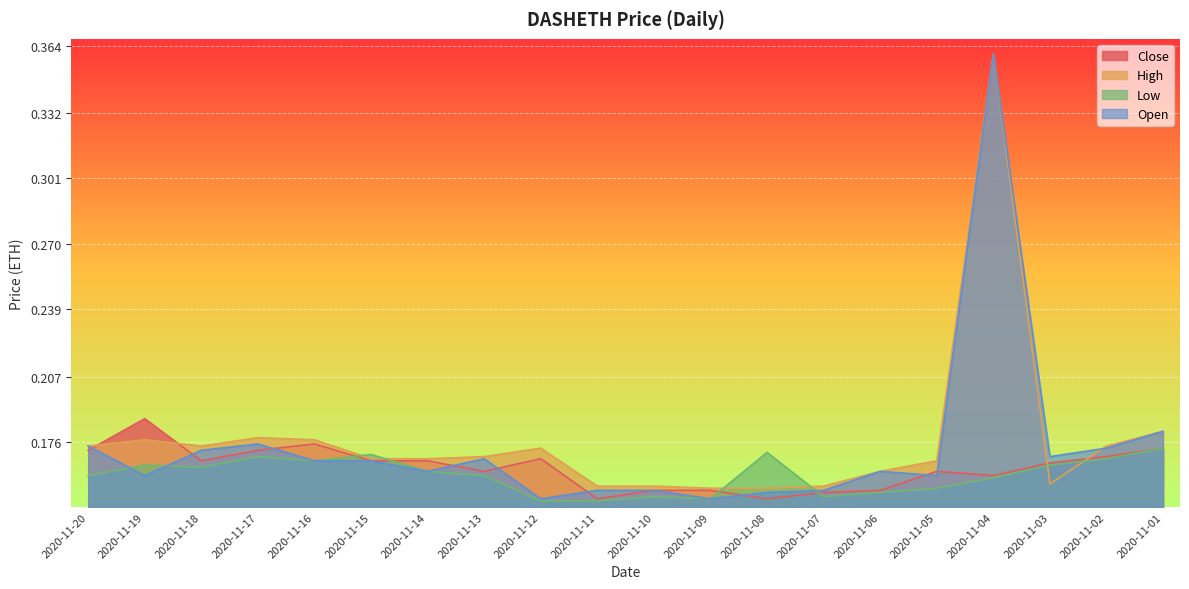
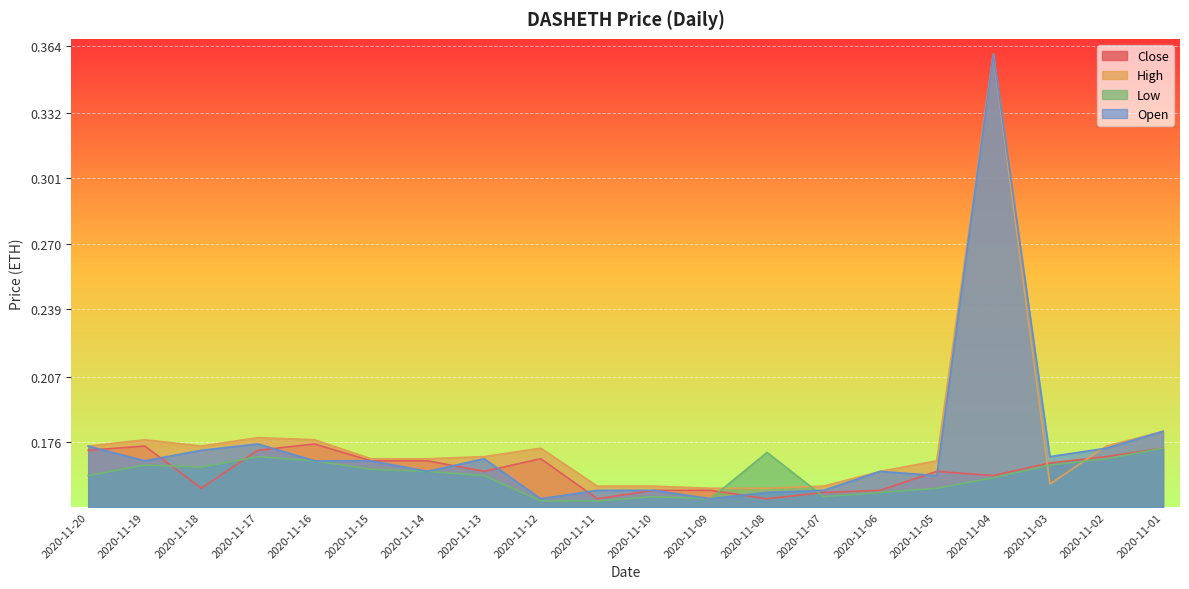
Close, 2020-11-19: 0.187 -> 0.174
Open, 2020-11-19: 0.160 -> 0.167
Close, 2020-11-18: 0.167 -> 0.154
Low, 2020-11-15: 0.170 -> 0.163
